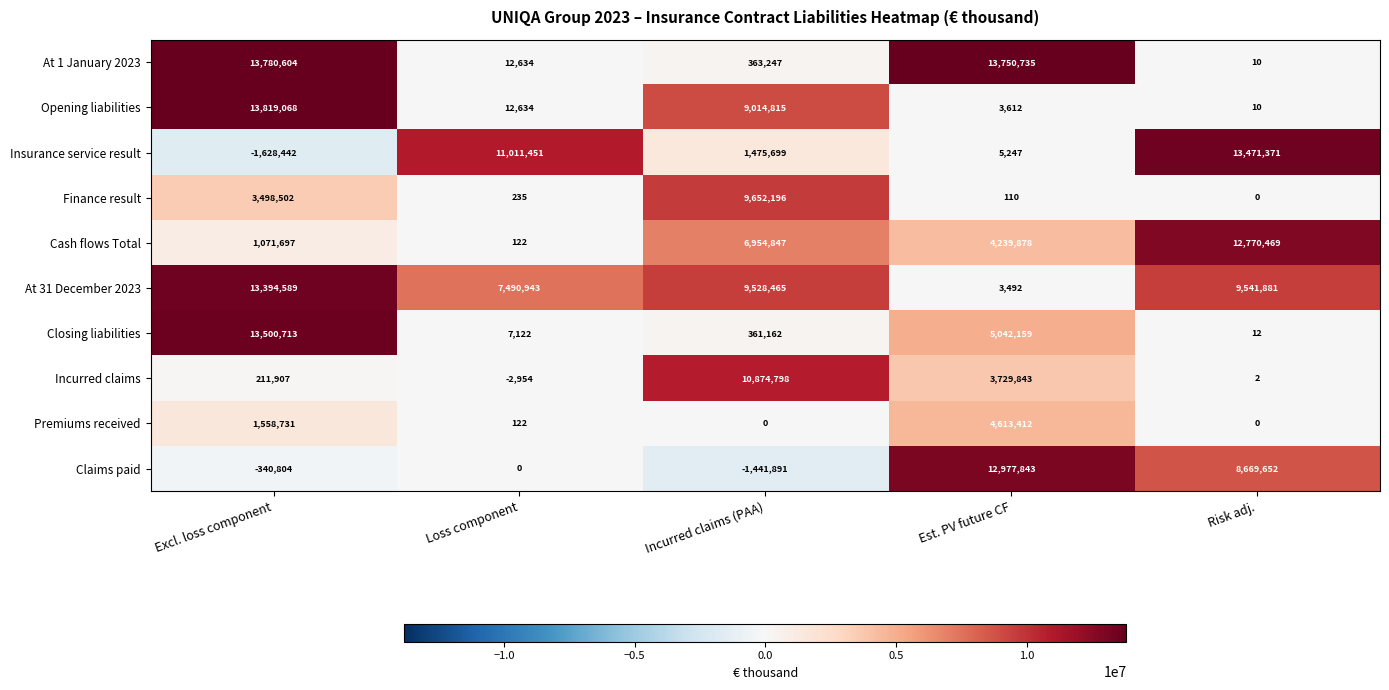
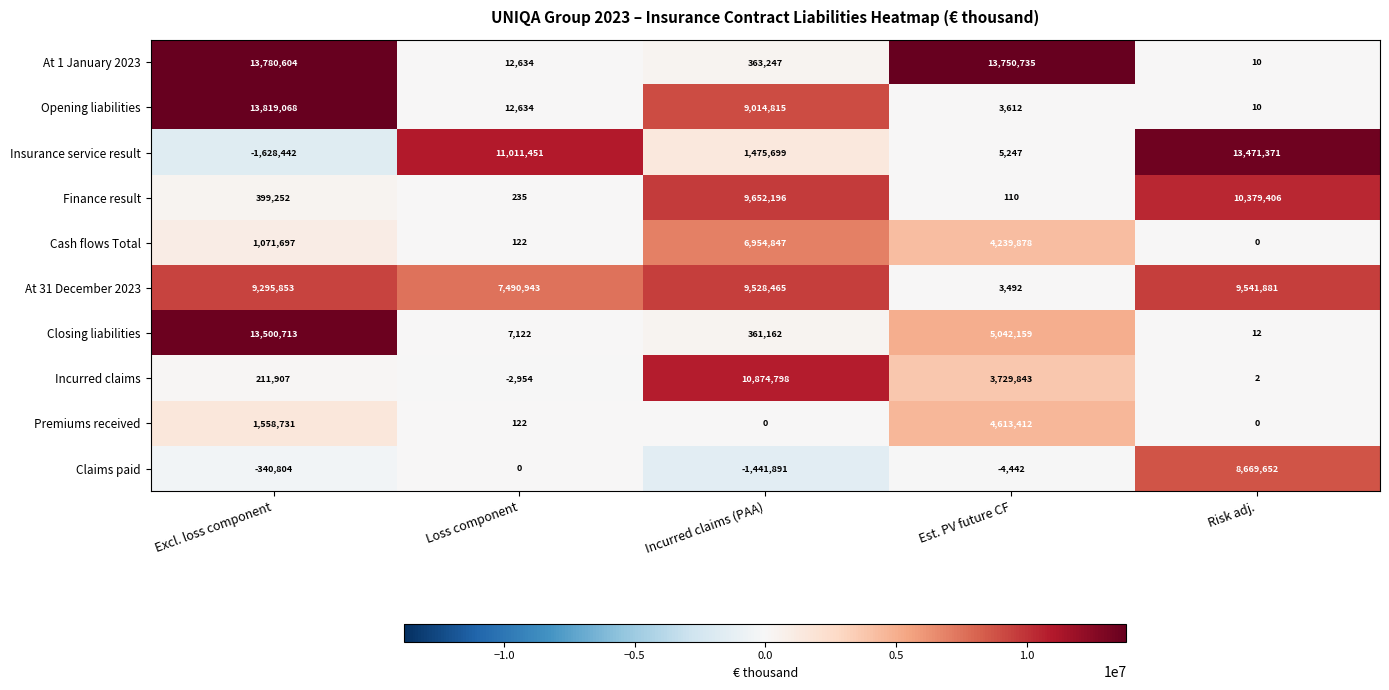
Finance result, Excl. loss component: 3,498,502 -> 399,252
Finance result, Risk adj.: 0 -> 10,379,406
Cash flows Total, Risk adj.: 12,770,469 -> 0
At 31 December 2023, Excl. loss component: 13,394,589 -> 9,295,853
Claims paid, Est. PV future CF: 12,977,843 -> -4,442
